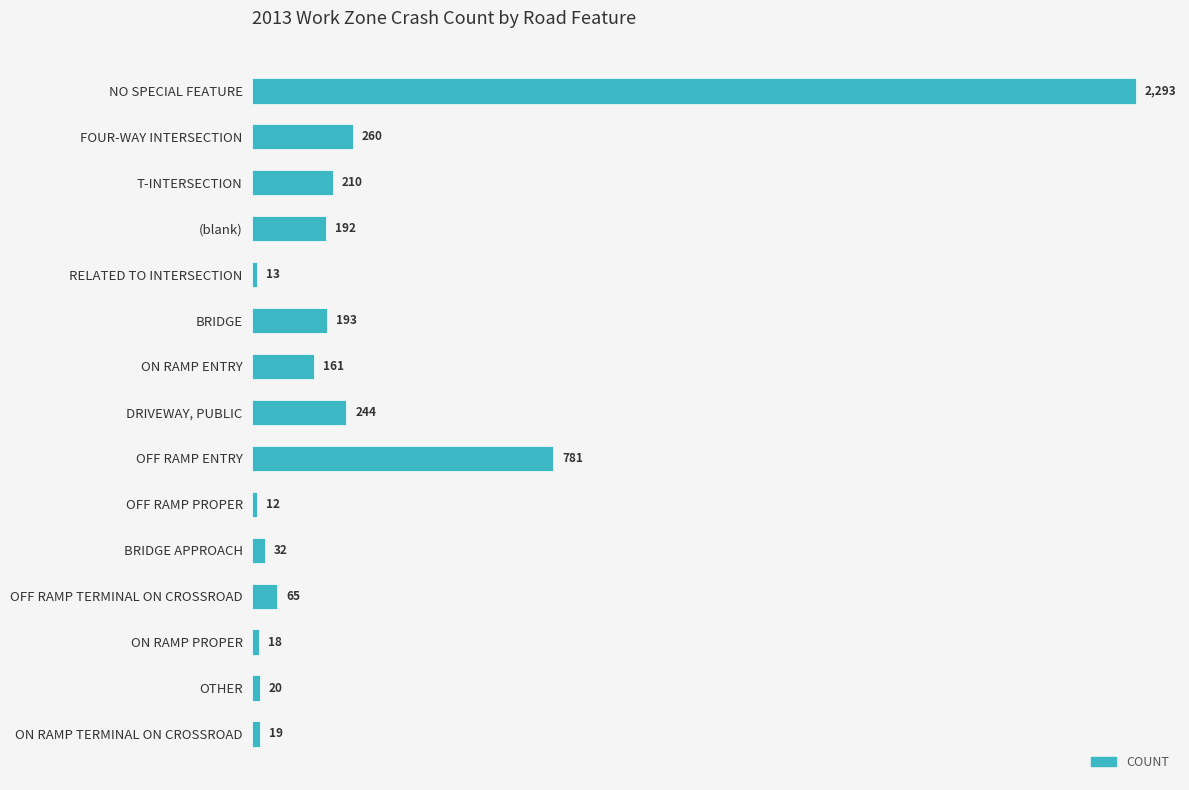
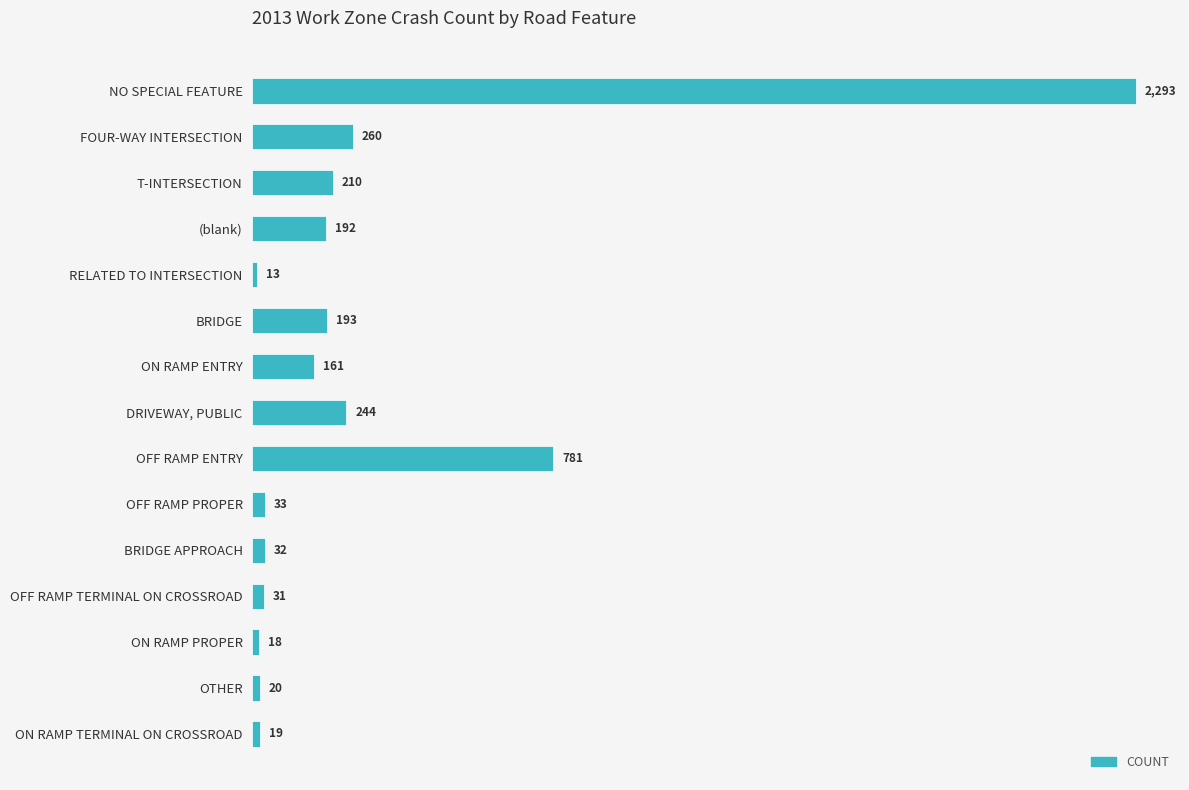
OFF RAMP PROPER: 12 -> 33
OFF RAMP TERMINAL ON CROSSROAD: 65 -> 31
